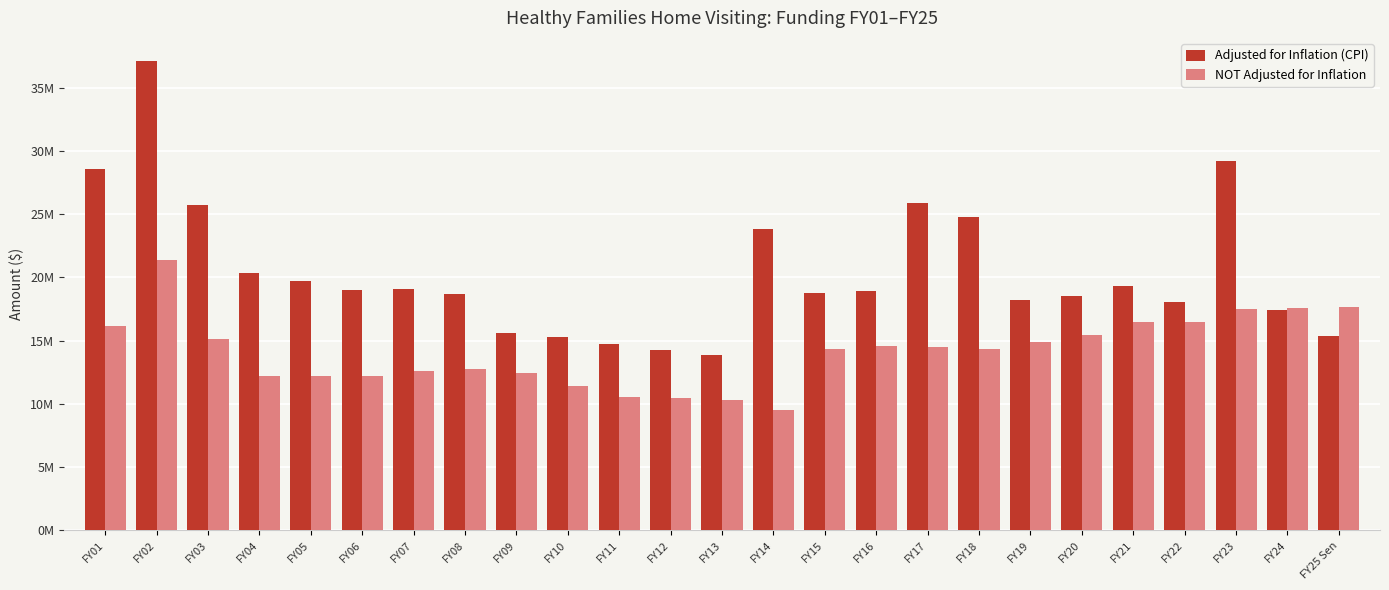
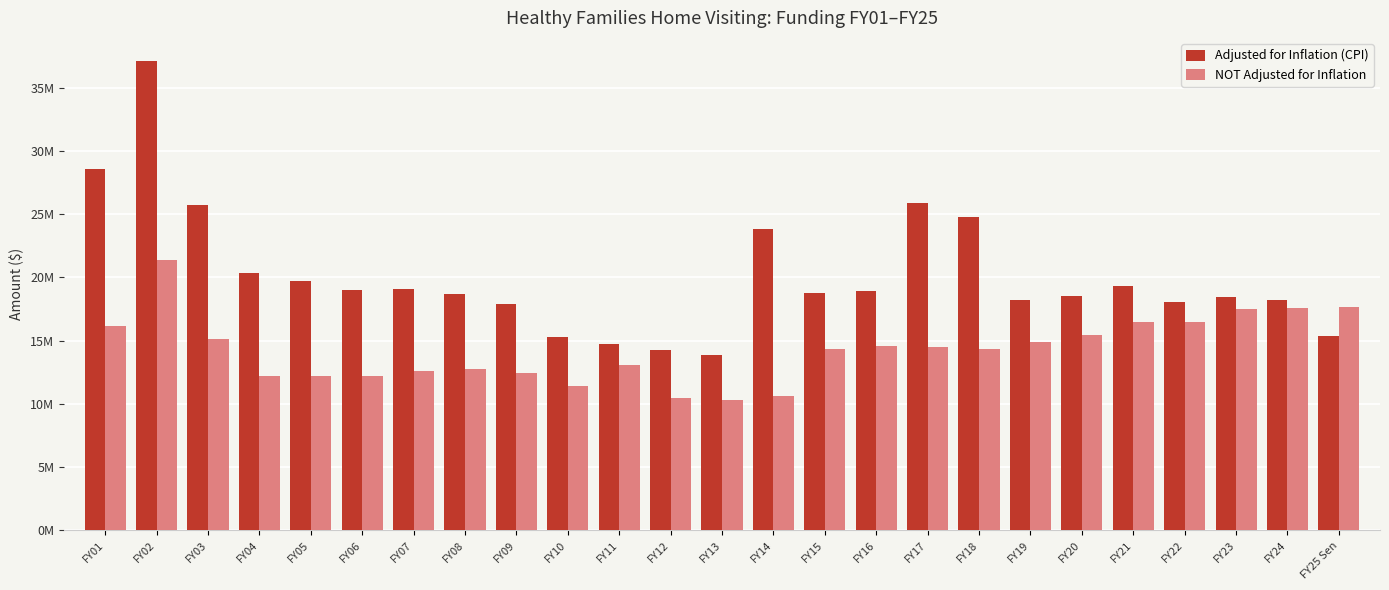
Adjusted for Inflation (CPI), FY09: 15600000 -> 17900000
NOT Adjusted for Inflation, FY11: 10500000 -> 13100000
NOT Adjusted for Inflation, FY14: 9500000 -> 10600000
Adjusted for Inflation (CPI), FY23: 29200000 -> 18500000
Adjusted for Inflation (CPI), FY24: 17400000 -> 18200000
